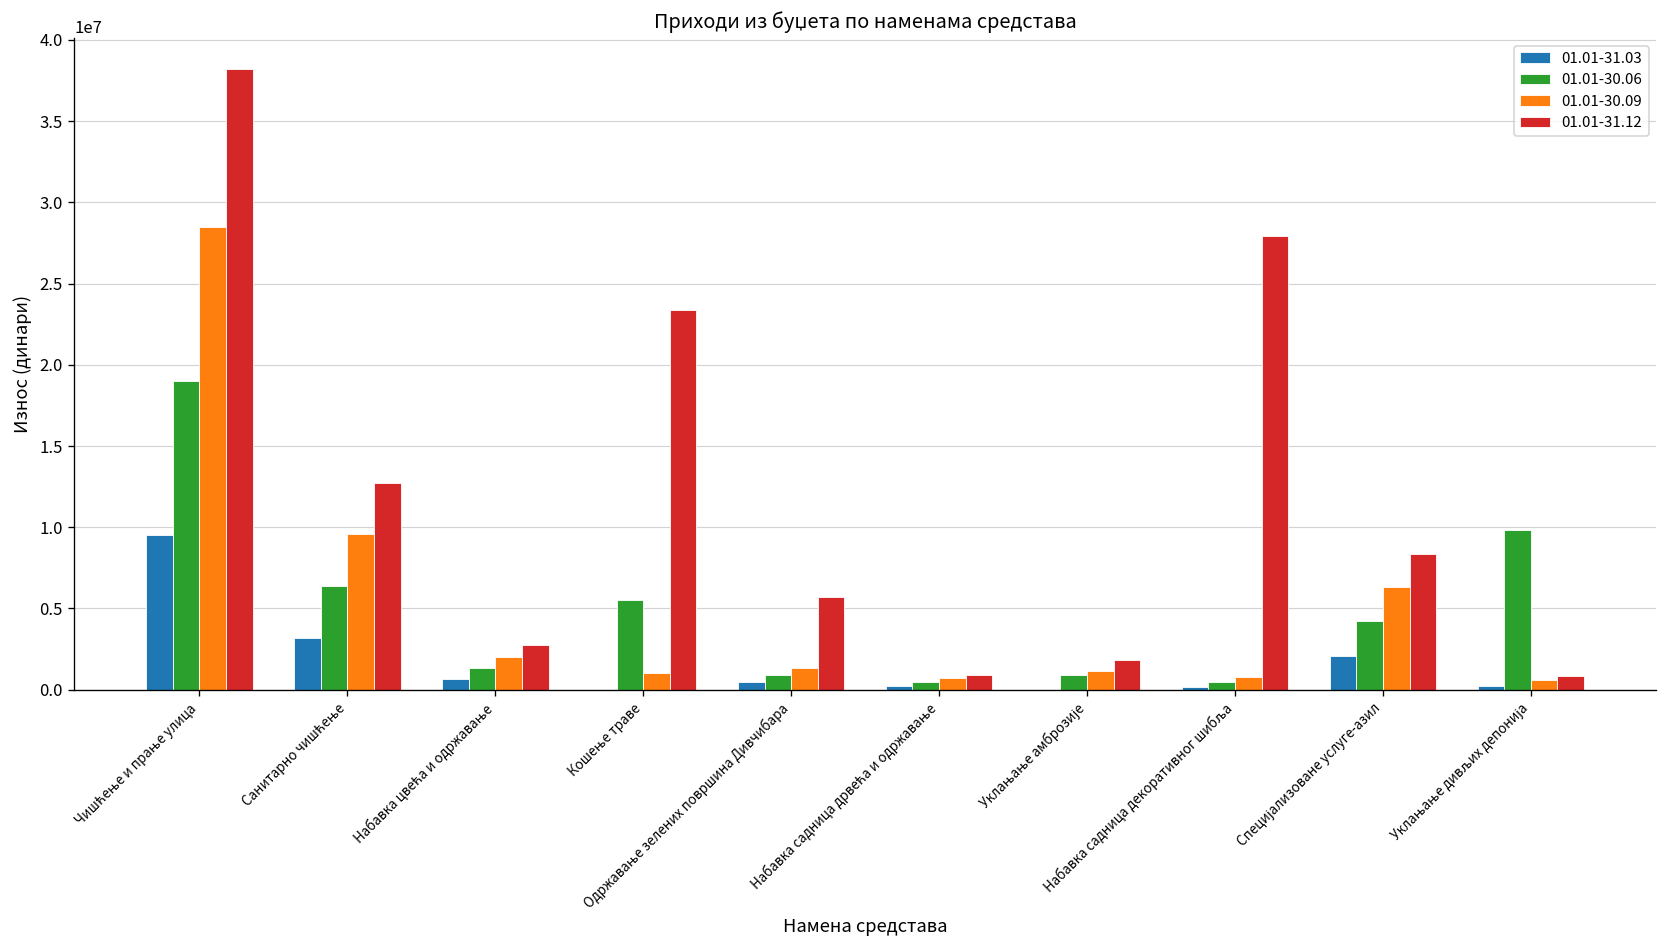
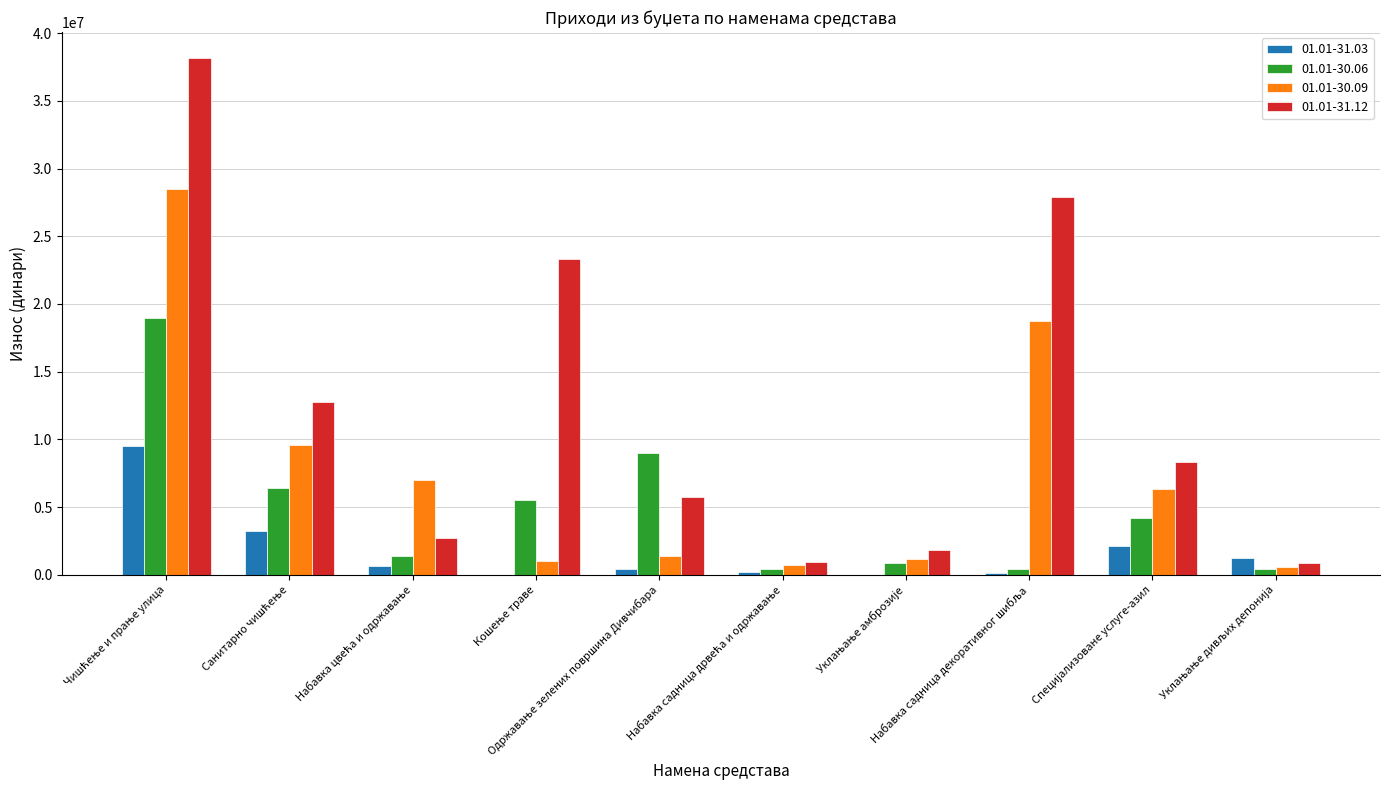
01.01-30.09, Набавка цвећа и одржавање: 2000000 -> 7000000
01.01-30.06, Одржавање зелених површина Дивчибара: 900000 -> 9000000
01.01-30.09, Набавка садница декоративног шибља: 800000 -> 18700000
01.01-31.03, Уклањање дивљих депонија: 200000 -> 1300000
01.01-30.06, Уклањање дивљих депонија: 9800000 -> 400000
